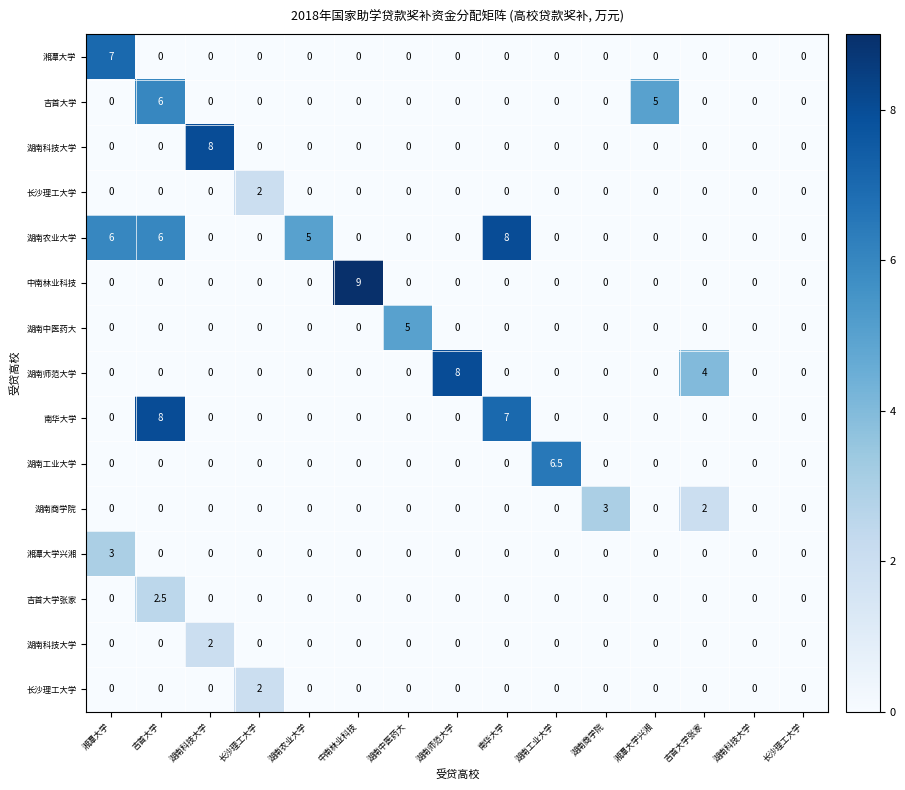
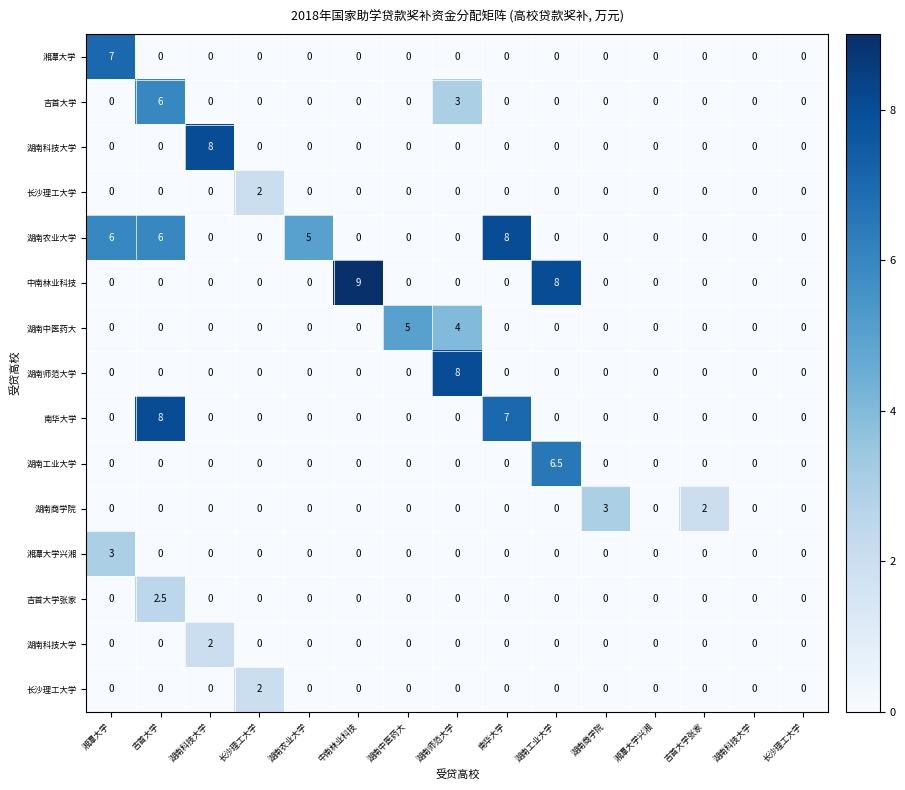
吉首大学, 湖南师范大学: 0 -> 3
吉首大学, 湘潭大学兴湘: 5 -> 0
中南林业科技, 湖南工业大学: 0 -> 8
湖南中医药大, 湖南师范大学: 0 -> 4
湖南师范大学, 吉首大学张家: 4 -> 0
